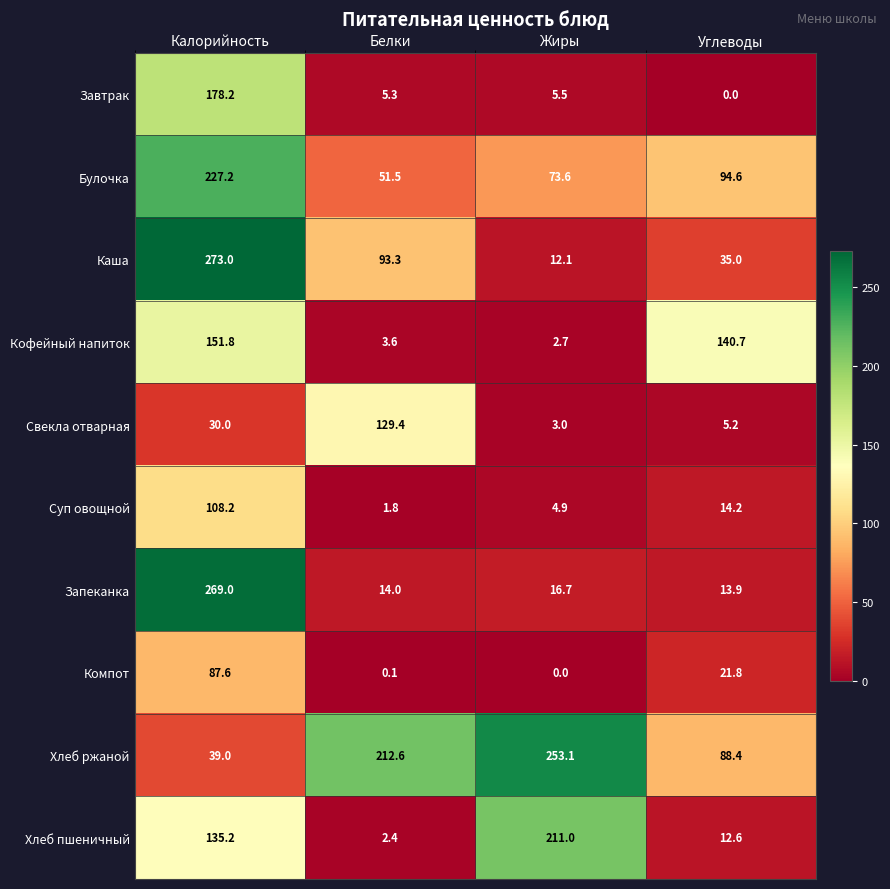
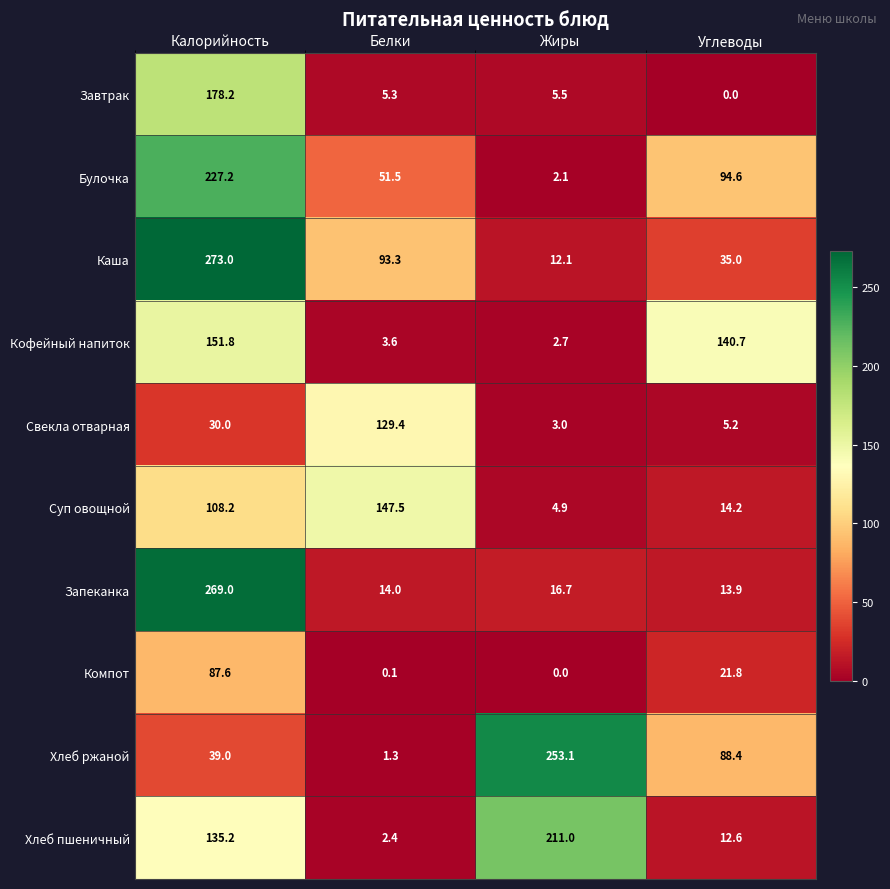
Булочка, Жиры: 73.6 -> 2.1
Суп овощной, Белки: 1.8 -> 147.5
Хлеб ржаной, Белки: 212.6 -> 1.3
